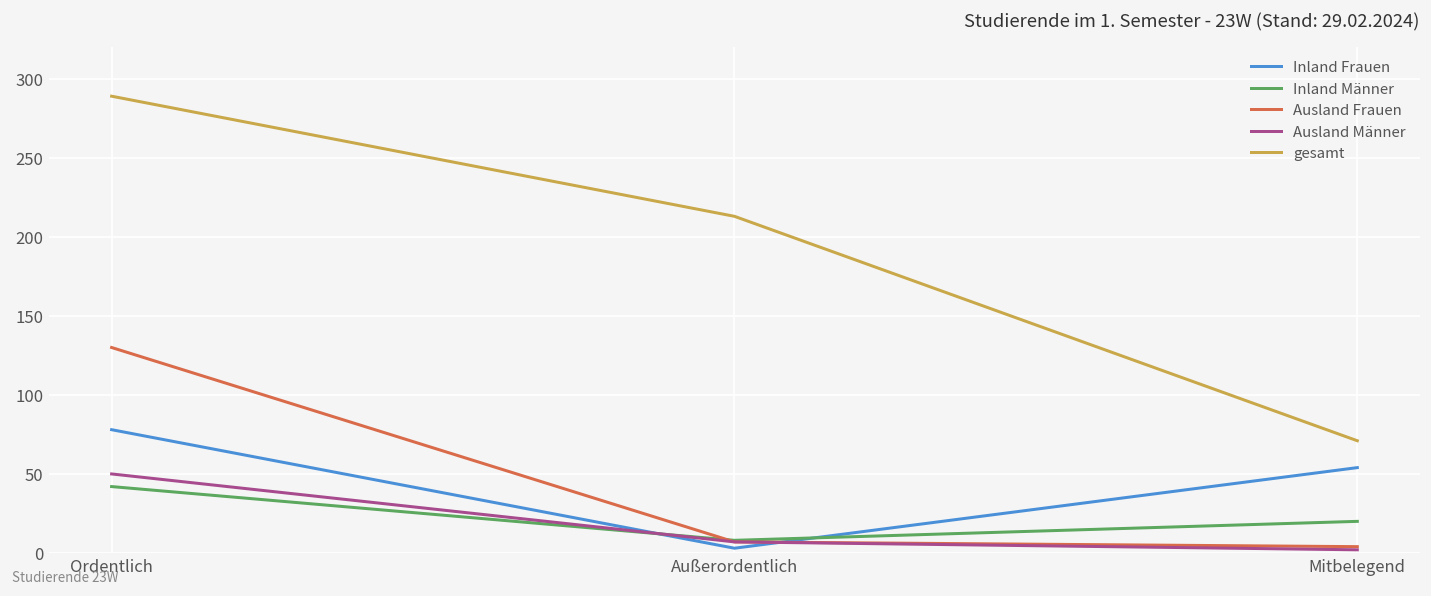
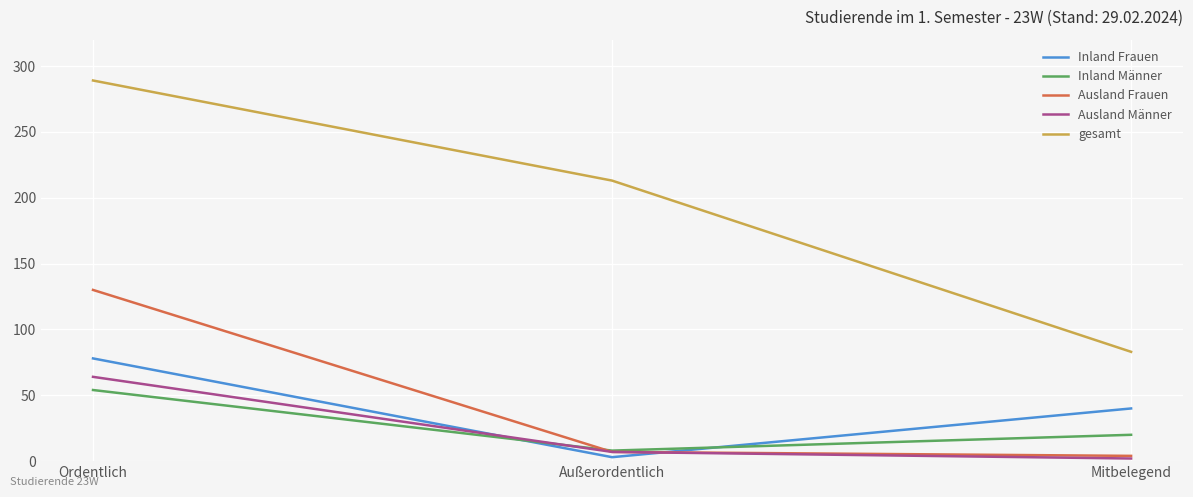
Inland Männer, Ordentlich: 42 -> 54
Ausland Männer, Ordentlich: 50 -> 64
Inland Frauen, Mitbelegend: 54 -> 40
gesamt, Mitbelegend: 71 -> 83
